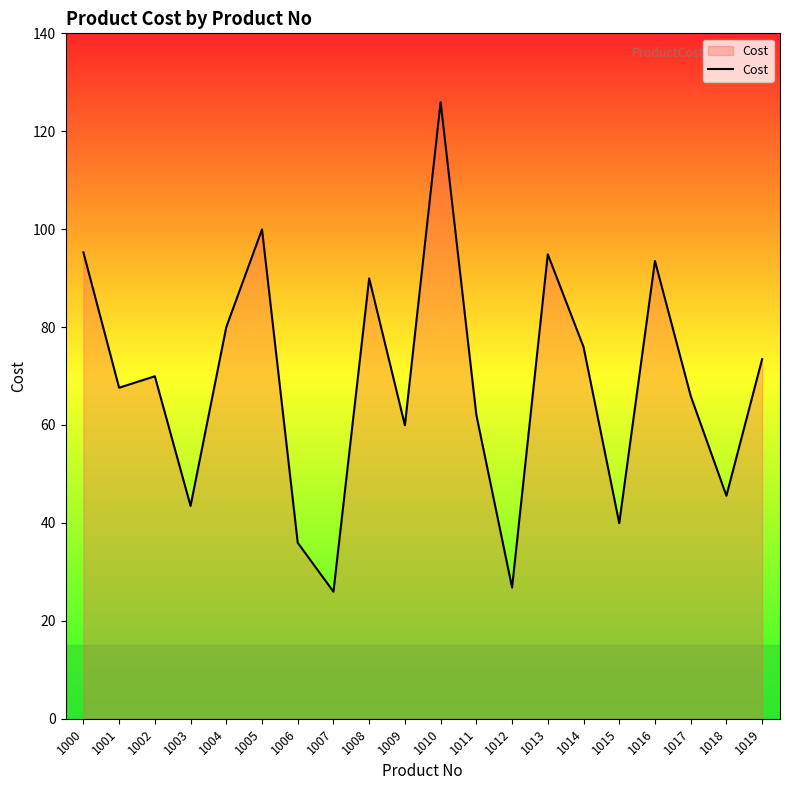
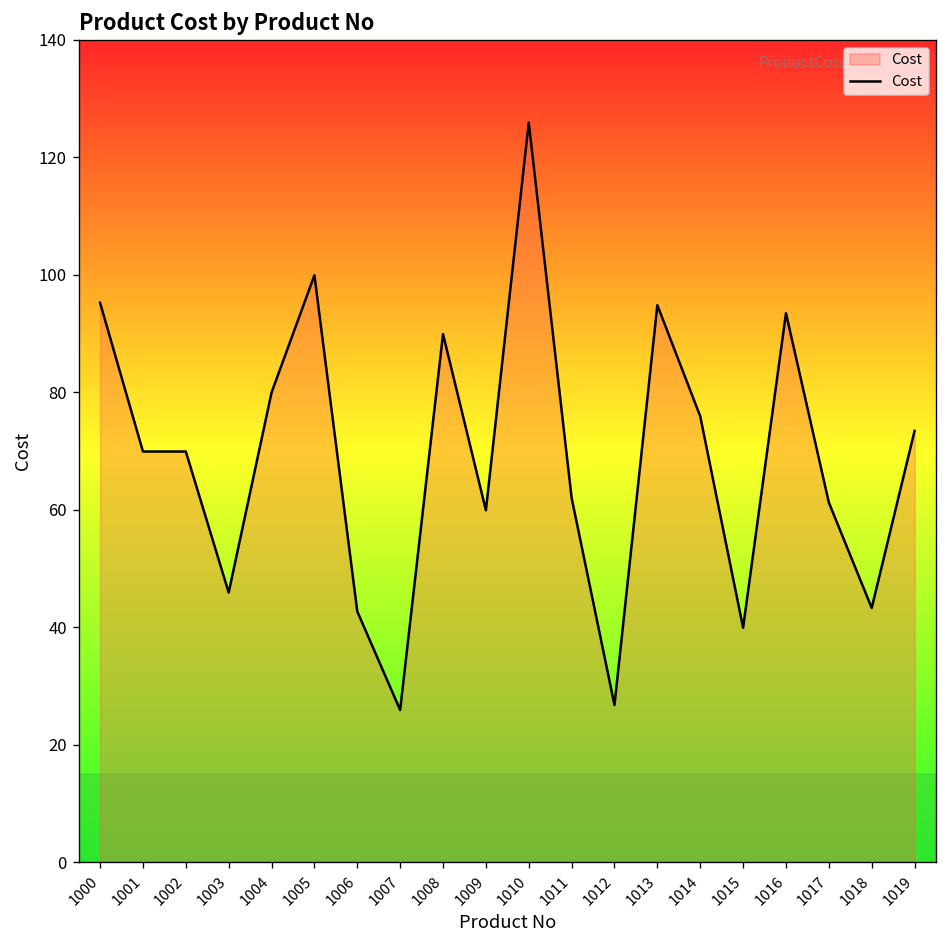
1001: 68 -> 70
1003: 43 -> 46
1006: 36 -> 43
1017: 66 -> 61
1018: 46 -> 43
